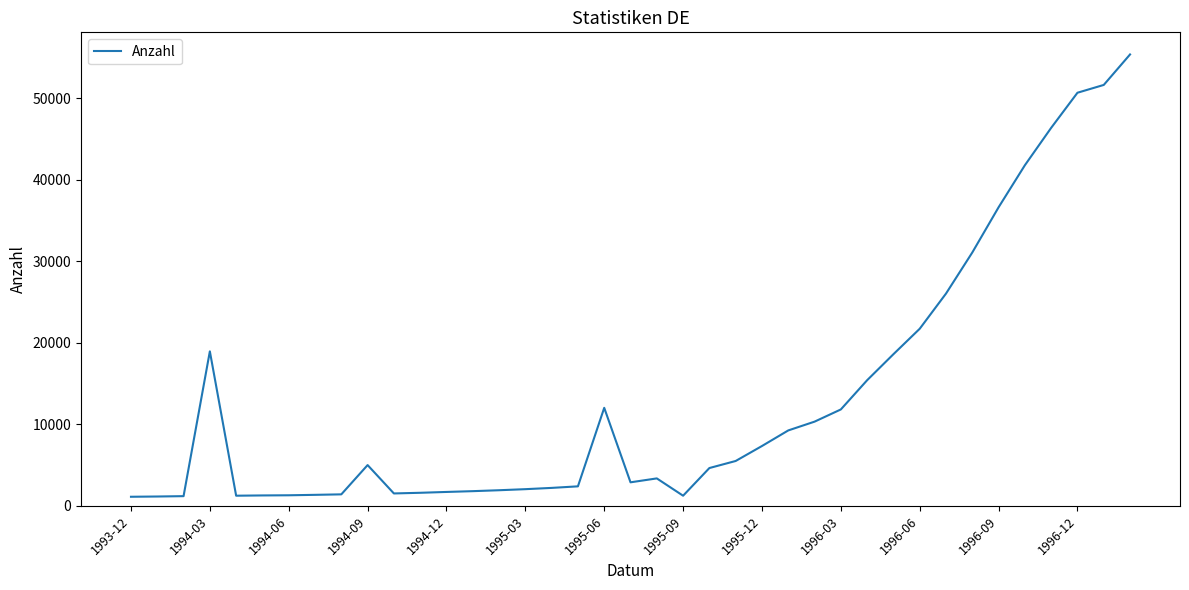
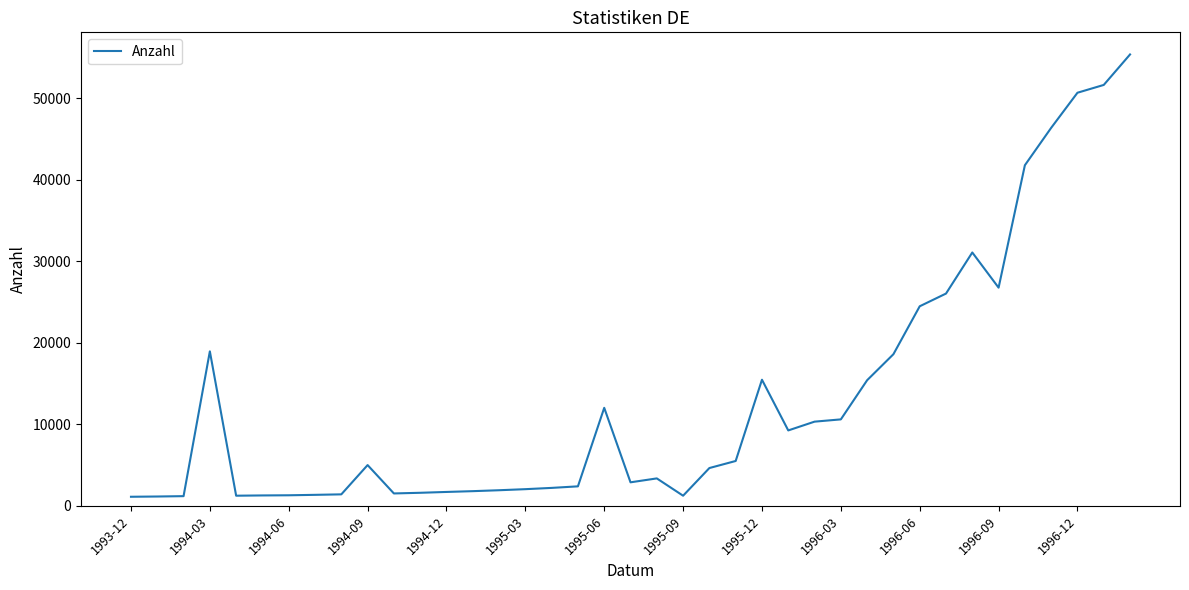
1995-12: 7000 -> 15000
1996-03: 12000 -> 11000
1996-06: 22000 -> 24000
1996-09: 37000 -> 27000
